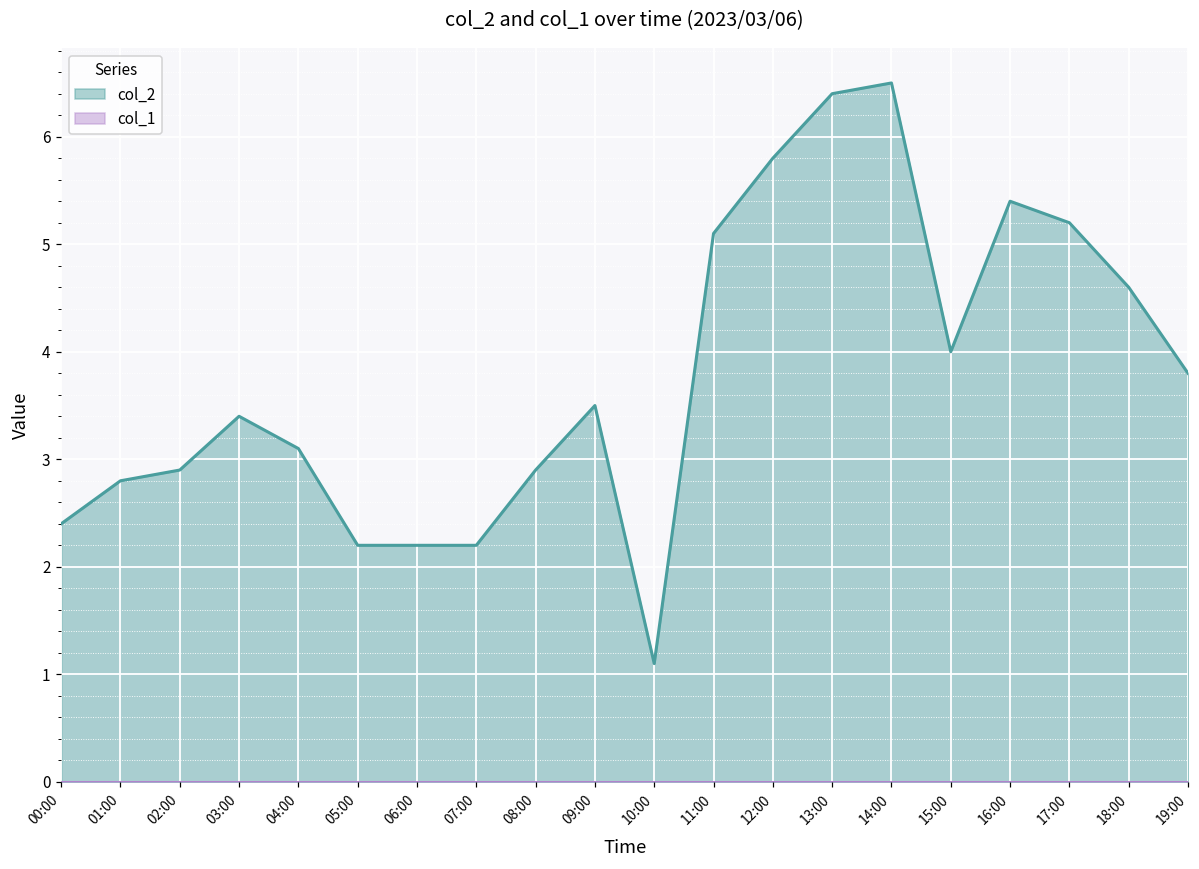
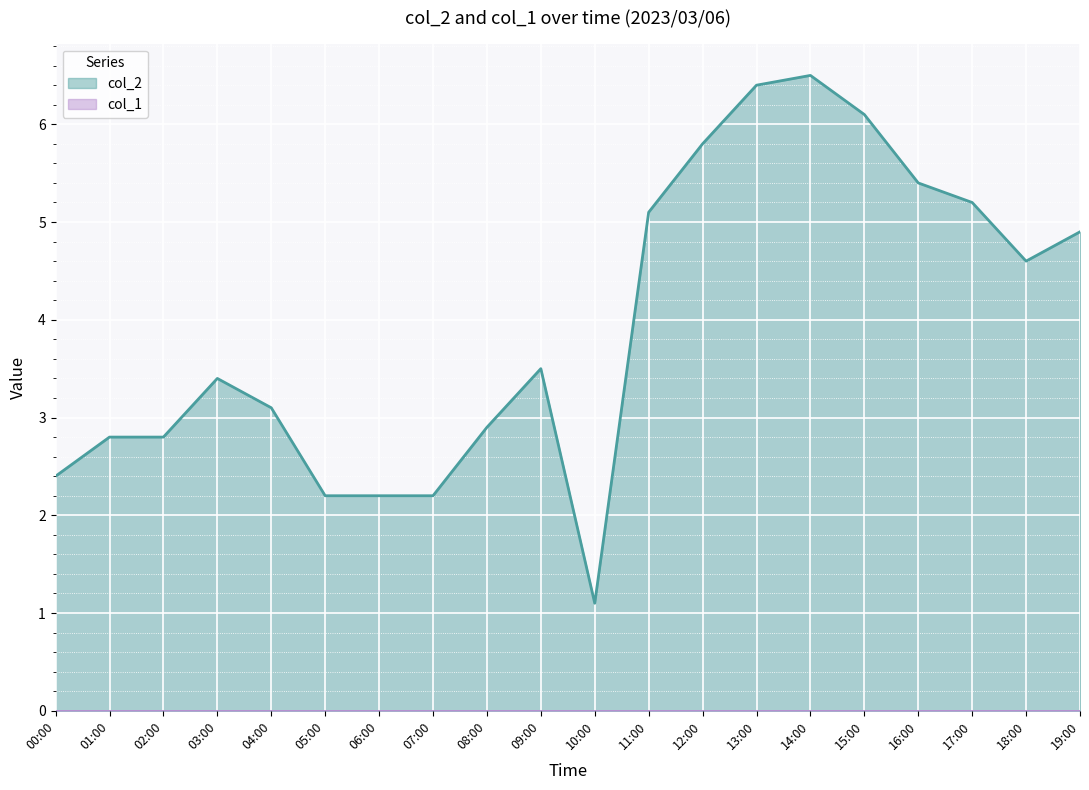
col_2, 02:00: 2.9 -> 2.8
col_2, 15:00: 4.0 -> 6.1
col_2, 19:00: 3.8 -> 4.9
